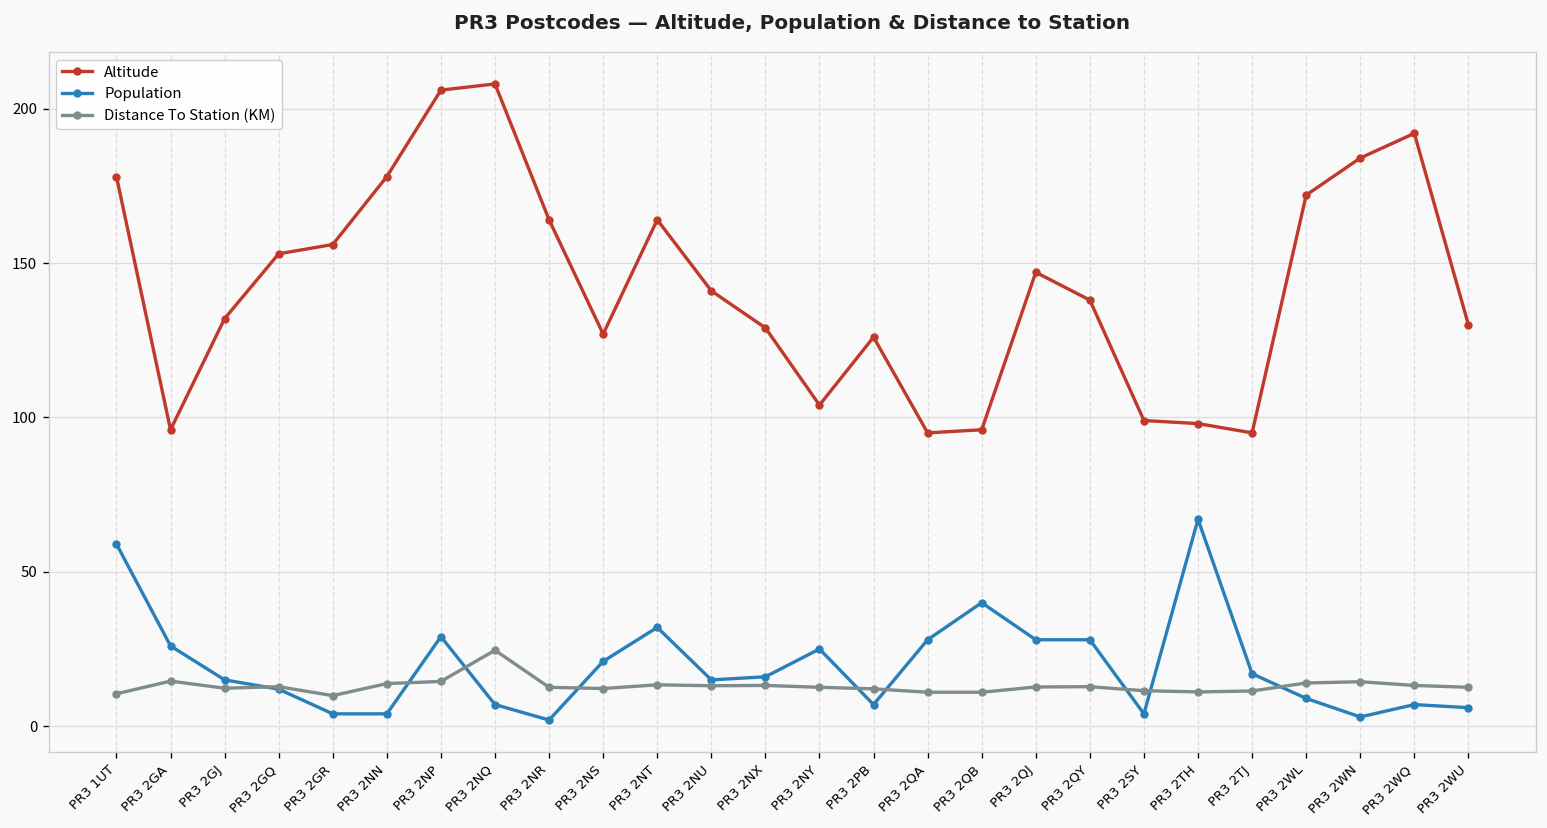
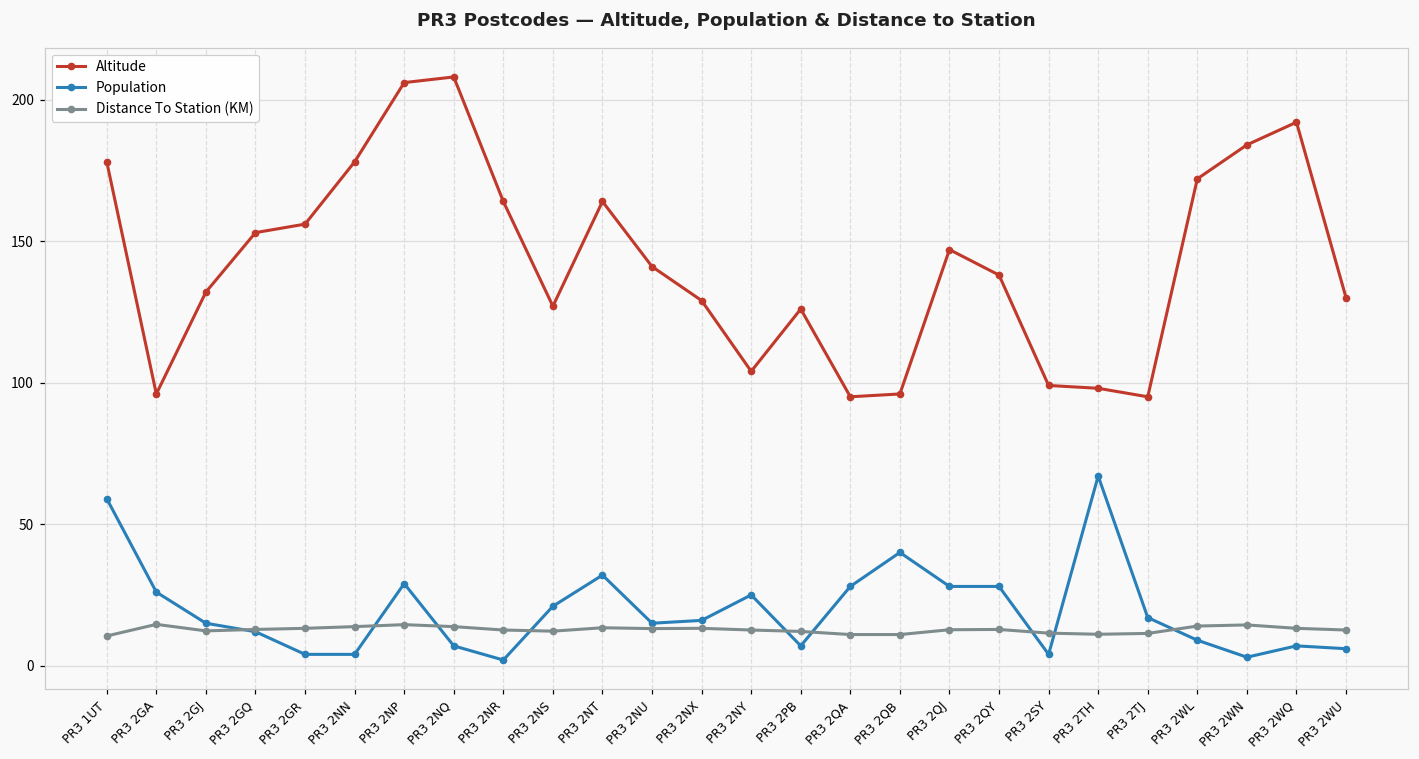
Distance To Station (KM), PR3 2GR: 10 -> 13
Distance To Station (KM), PR3 2NQ: 25 -> 14
